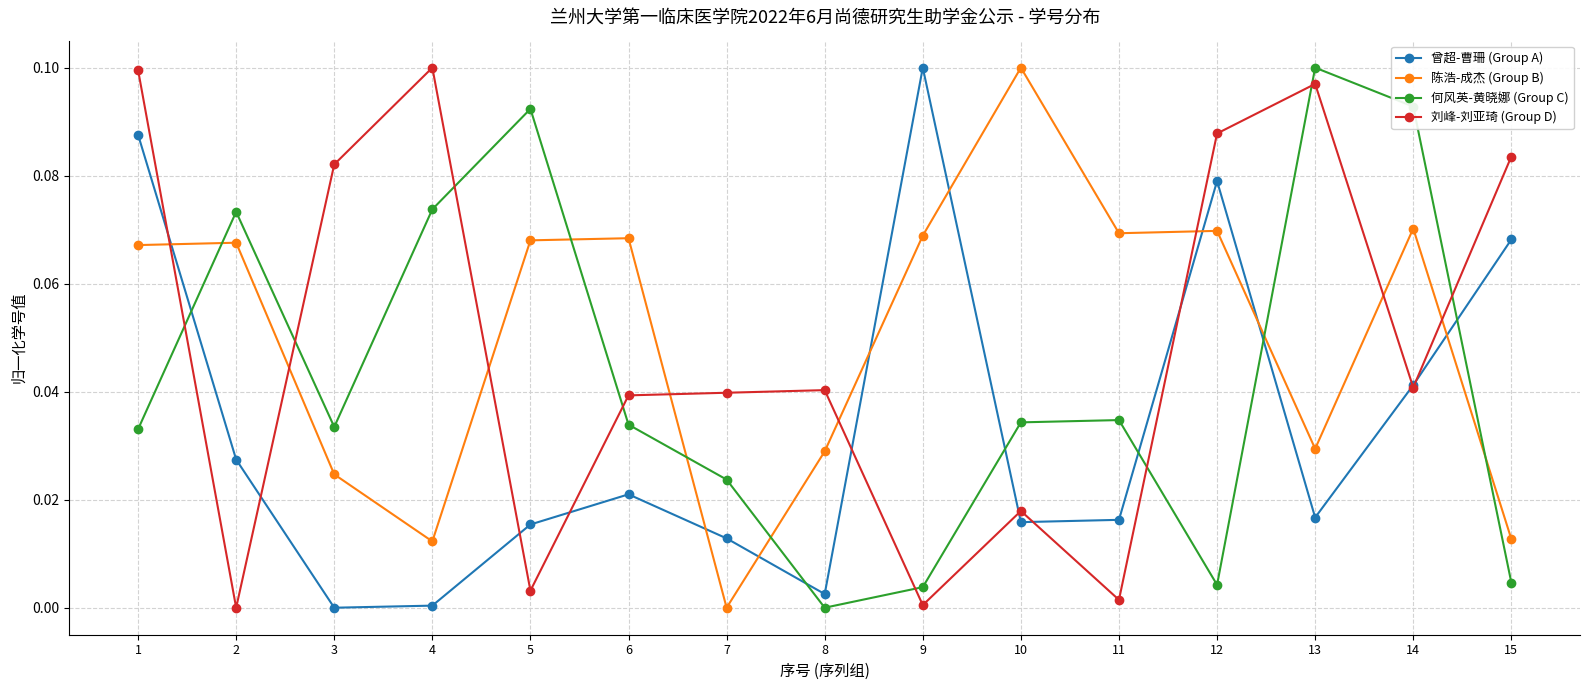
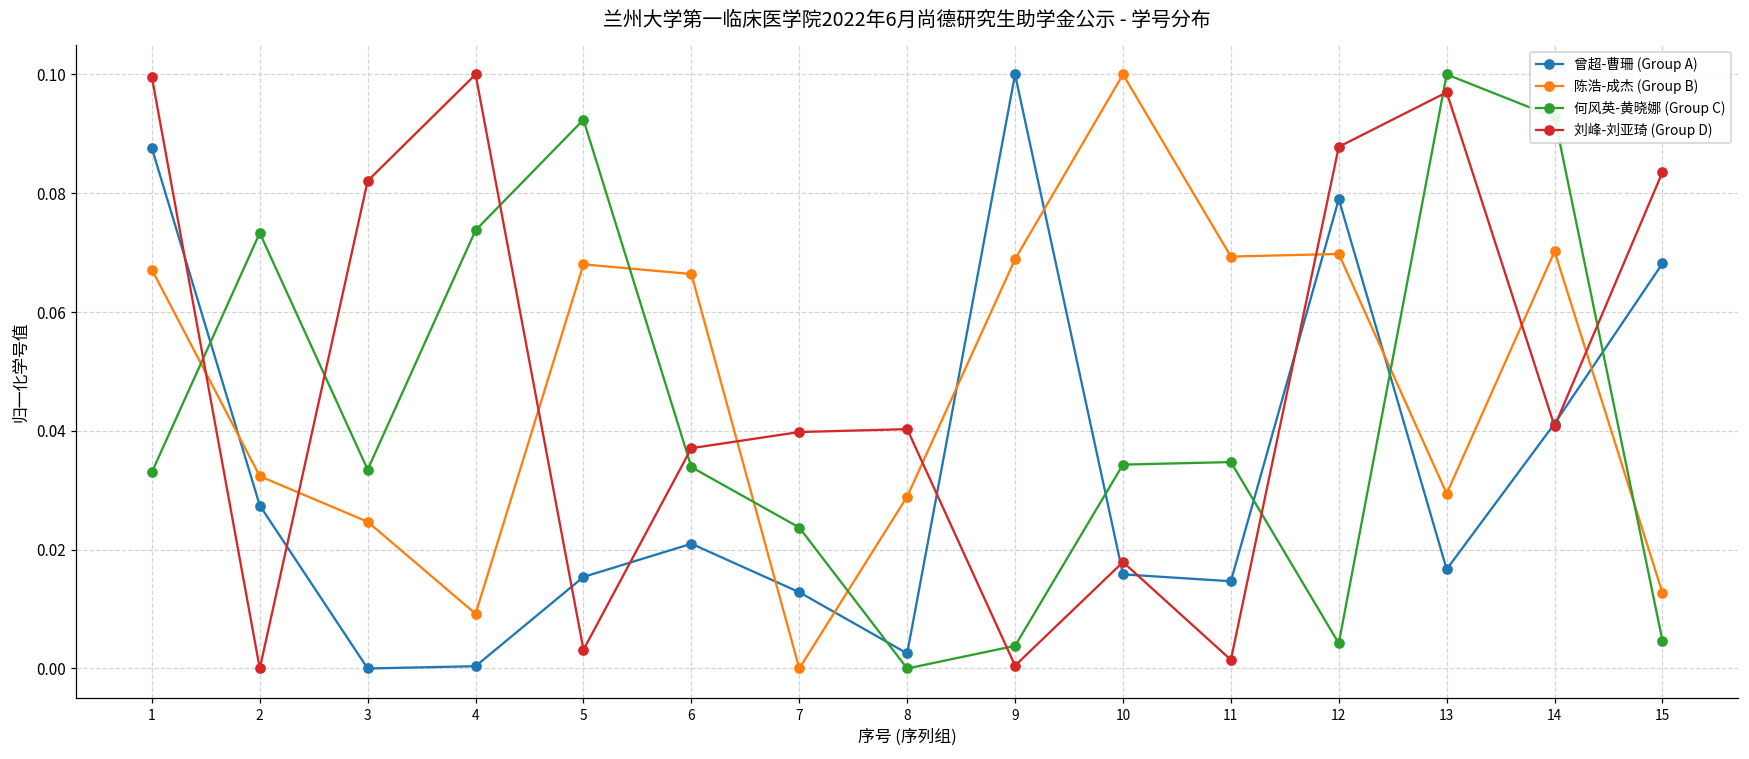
陈浩-成杰 (Group B), 2: 0.068 -> 0.032
陈浩-成杰 (Group B), 4: 0.012 -> 0.009
陈浩-成杰 (Group B), 6: 0.068 -> 0.066
刘峰-刘亚琦 (Group D), 6: 0.039 -> 0.037
曾超-曹珊 (Group A), 11: 0.016 -> 0.015
